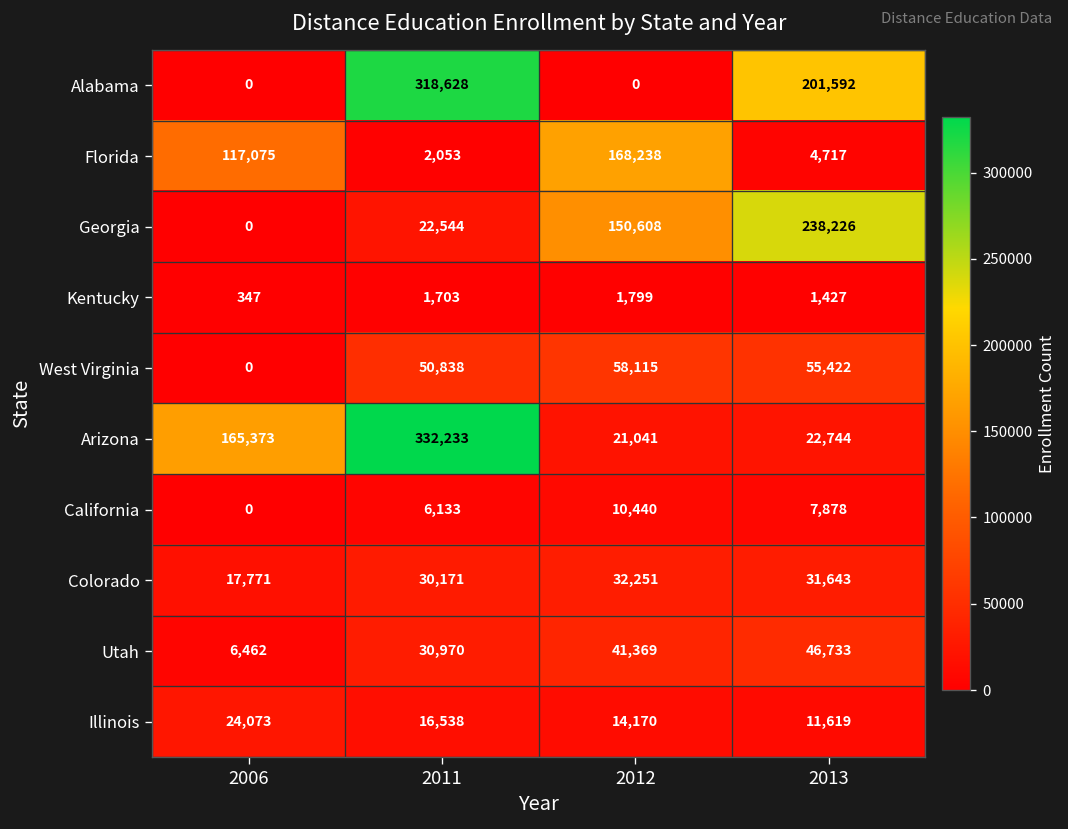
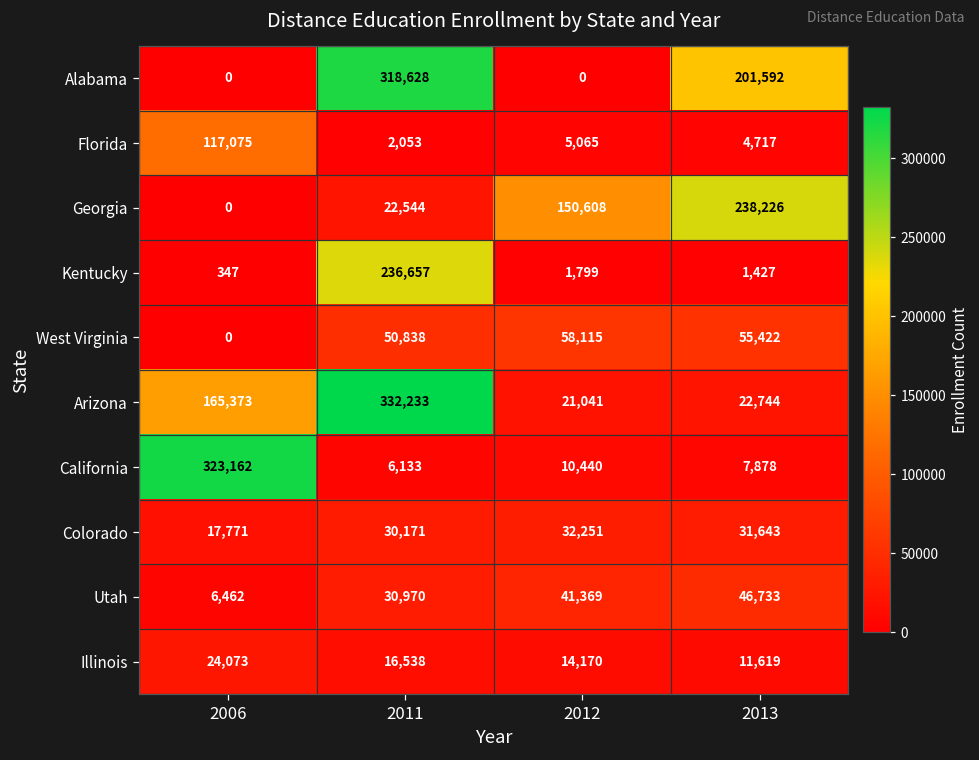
Florida, 2012: 168,238 -> 5,065
Kentucky, 2011: 1,703 -> 236,657
California, 2006: 0 -> 323,162
